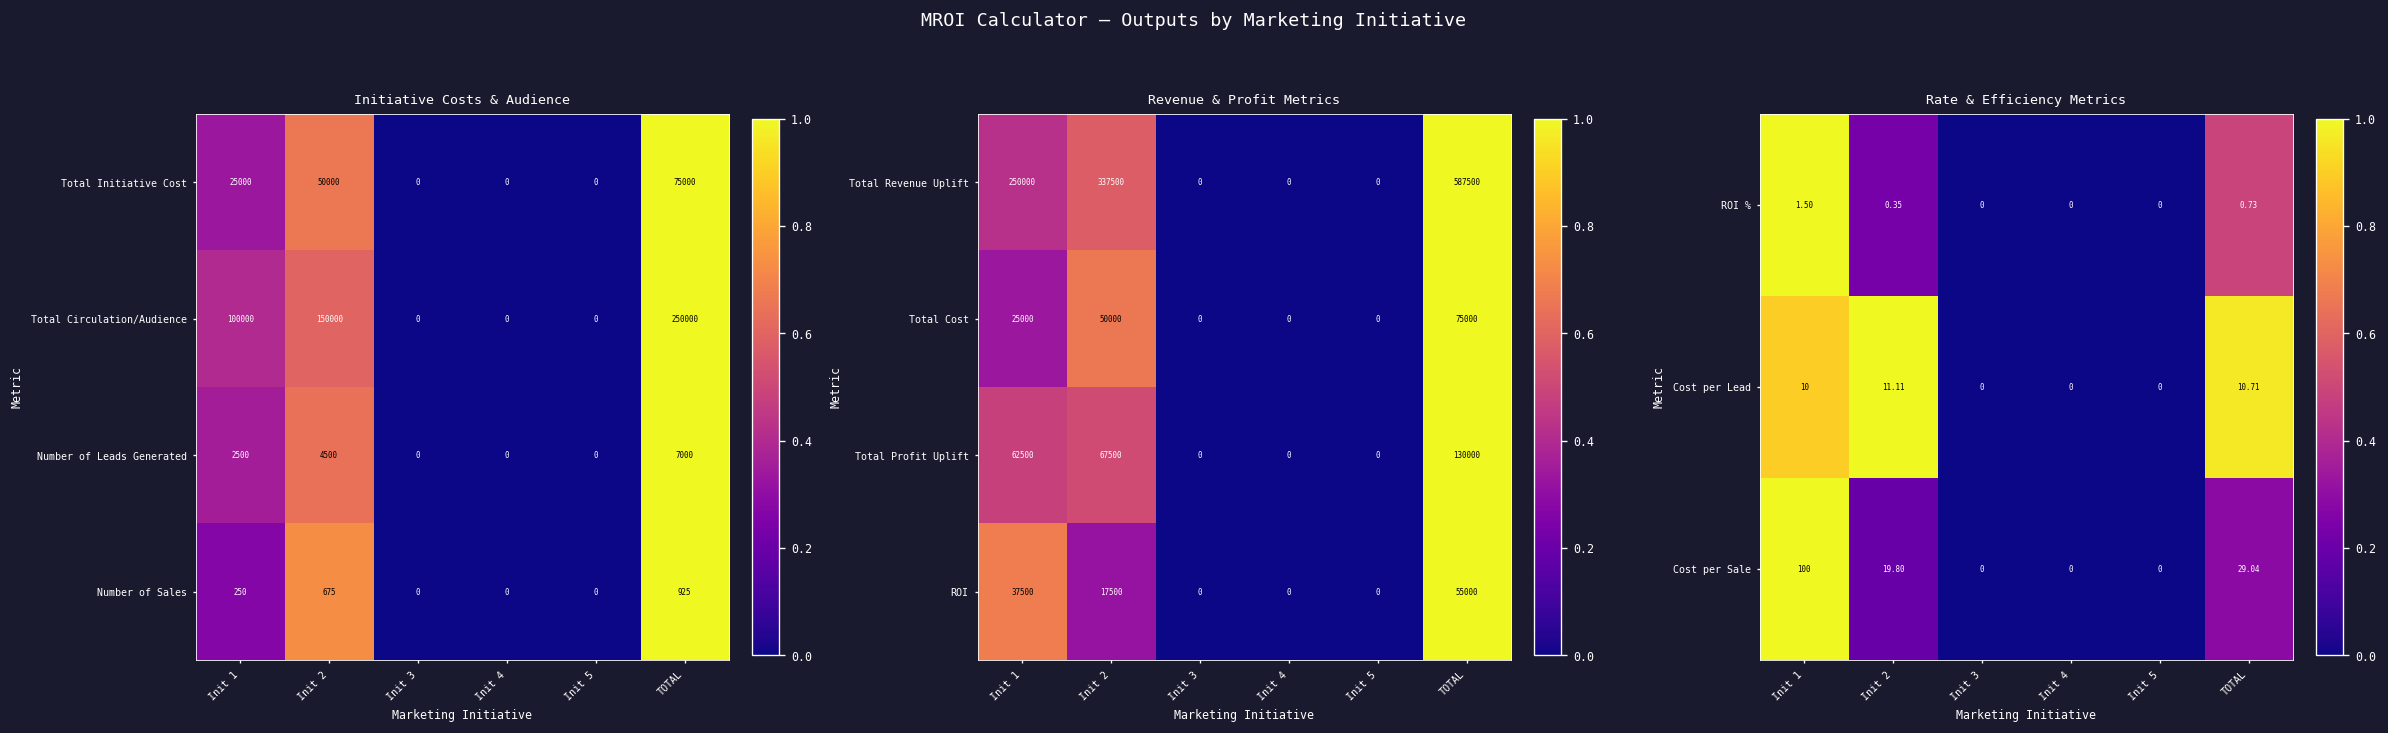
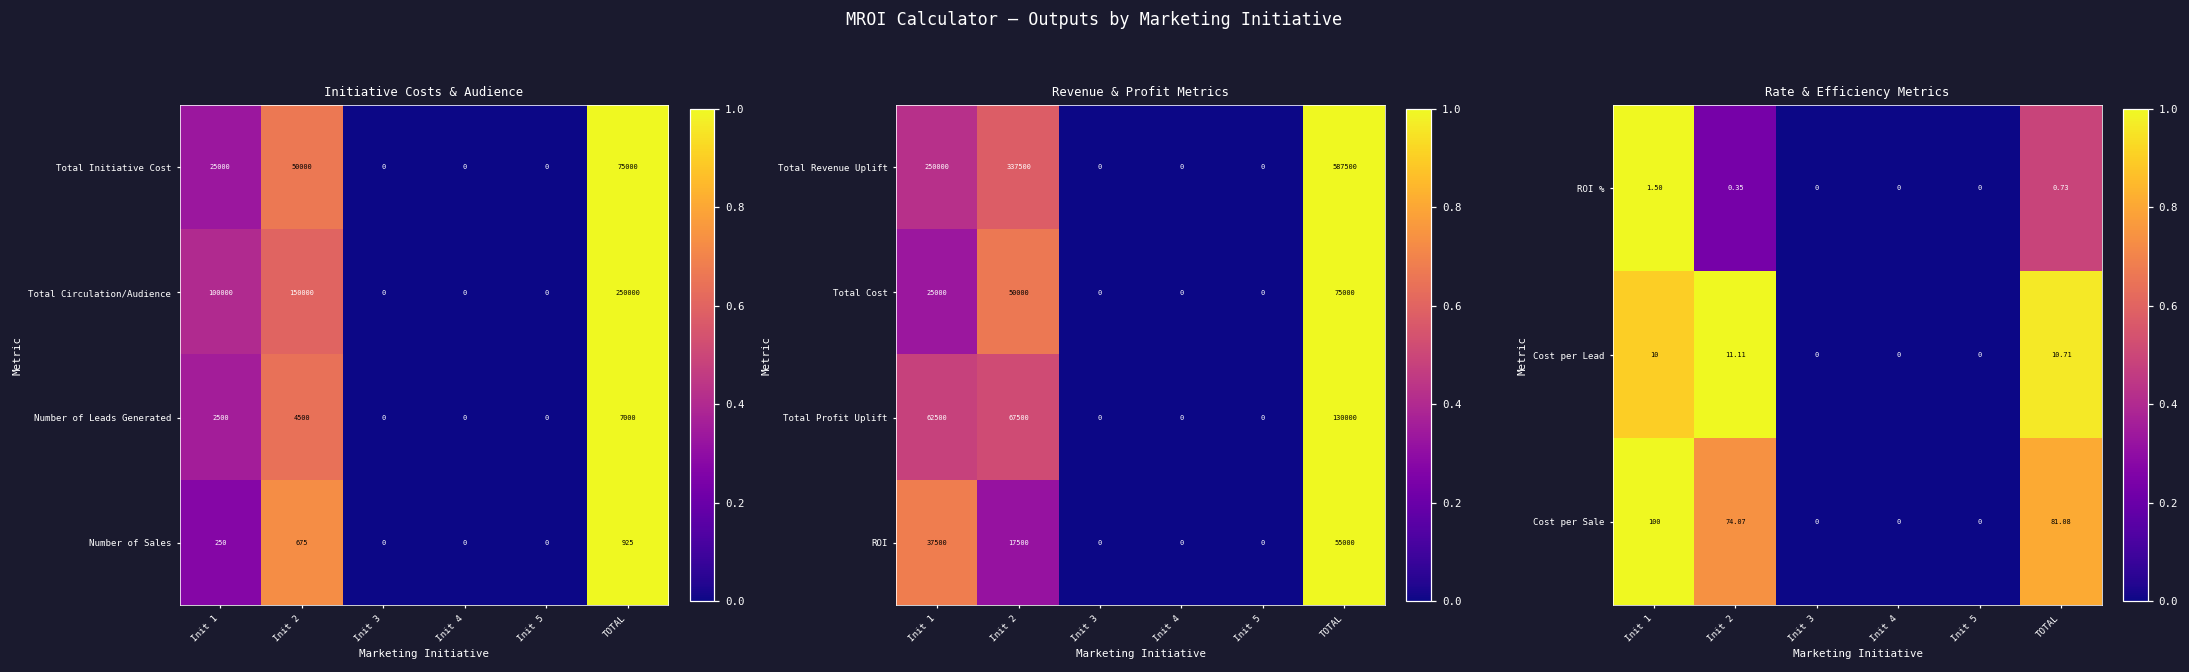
Rate & Efficiency Metrics, Cost per Sale, Init 2: 19.80 -> 74.07
Rate & Efficiency Metrics, Cost per Sale, TOTAL: 29.04 -> 81.08
